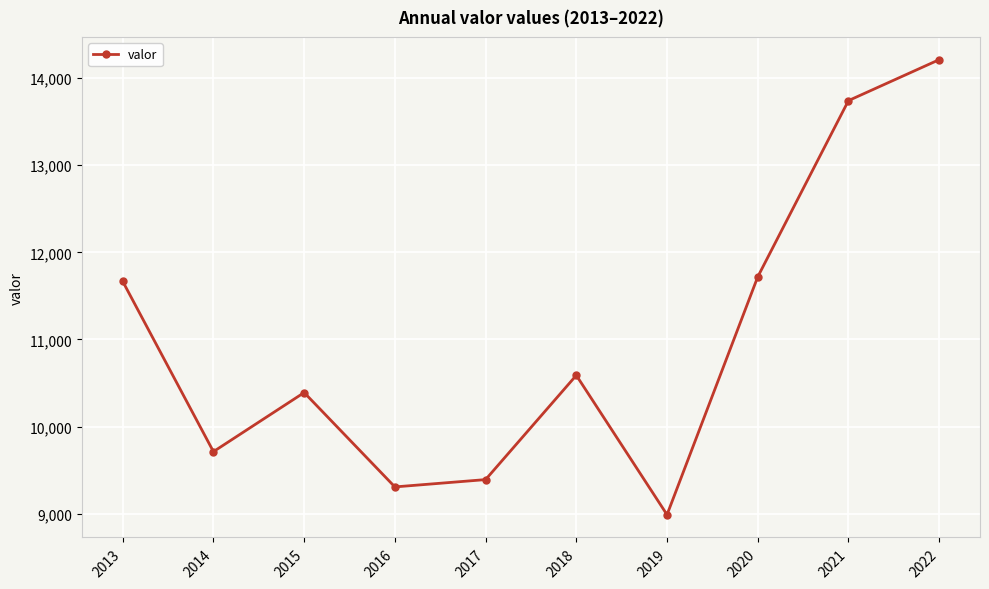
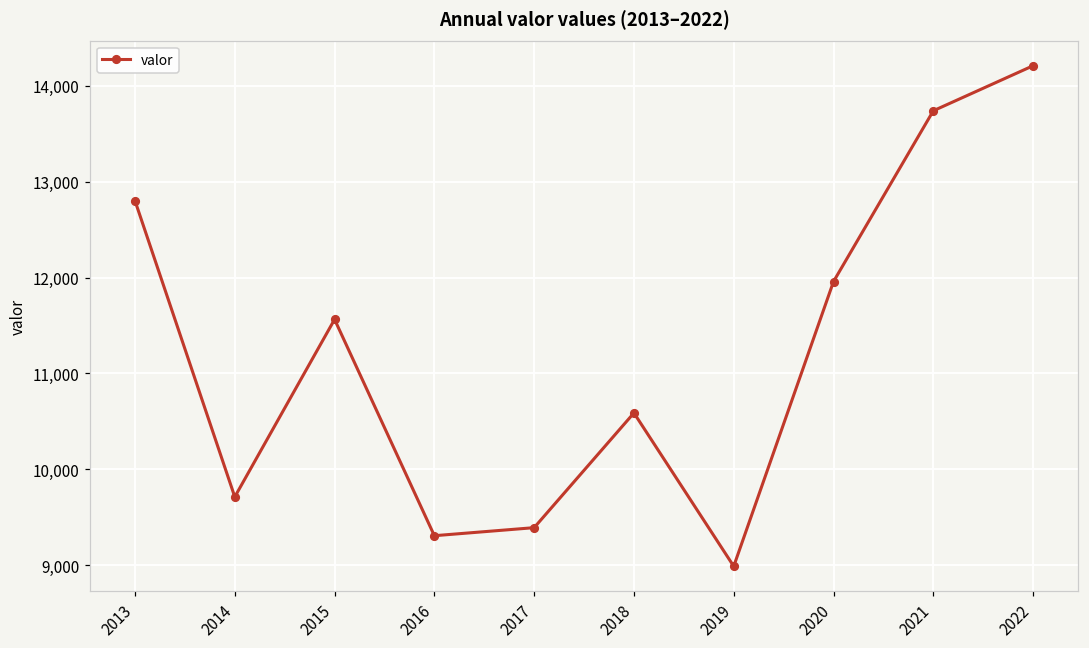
2013: 11,700 -> 12,800
2015: 10,400 -> 11,600
2020: 11,700 -> 12,000
